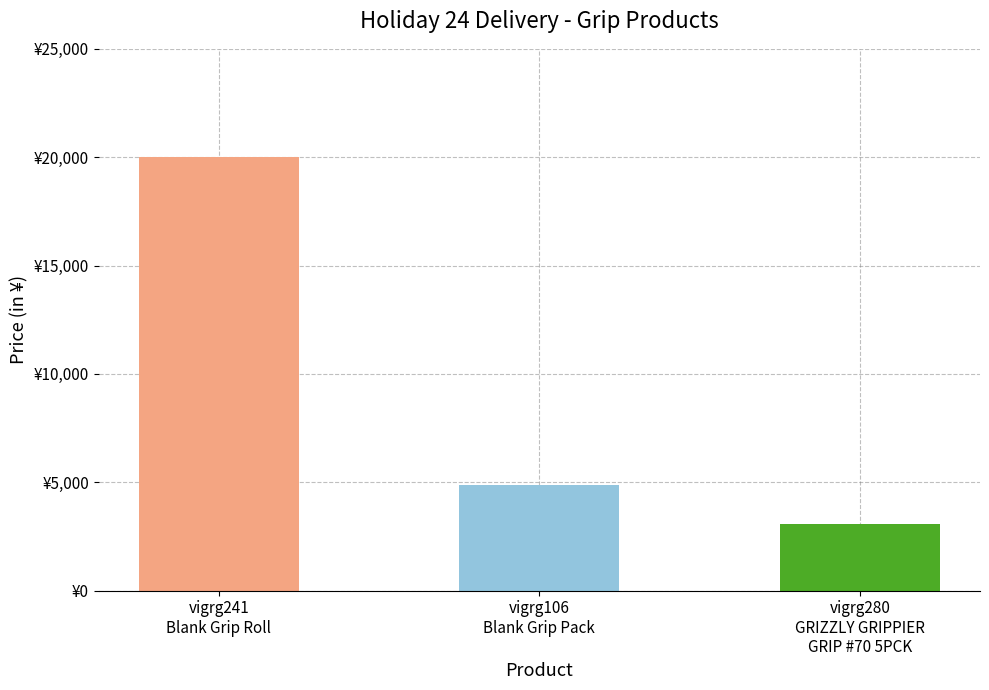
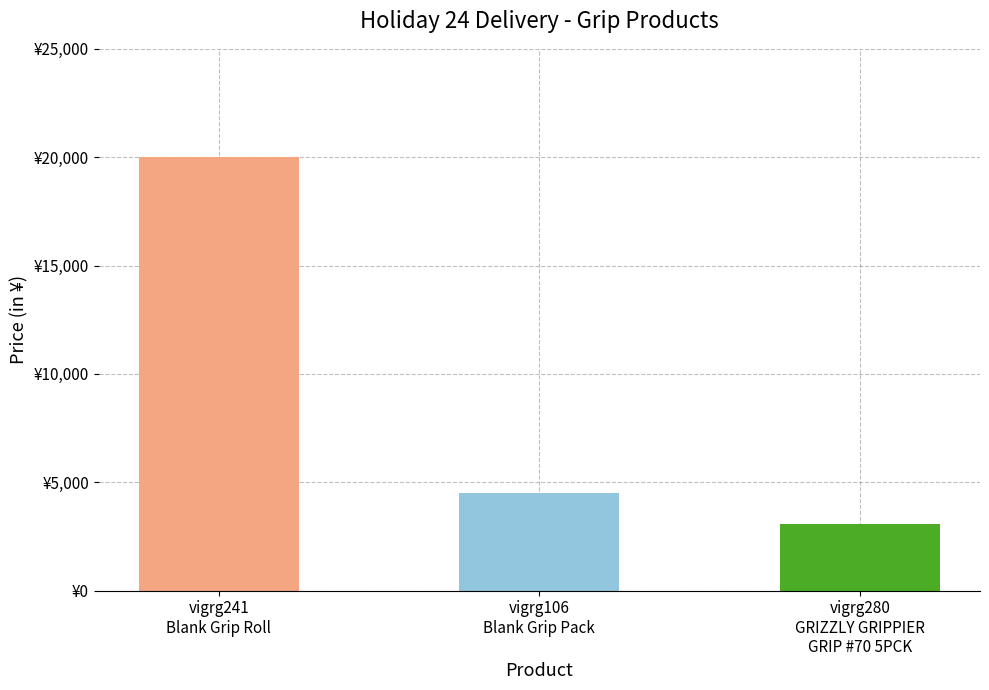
vigrg106 Blank Grip Pack: ¥4,900 -> ¥4,500
